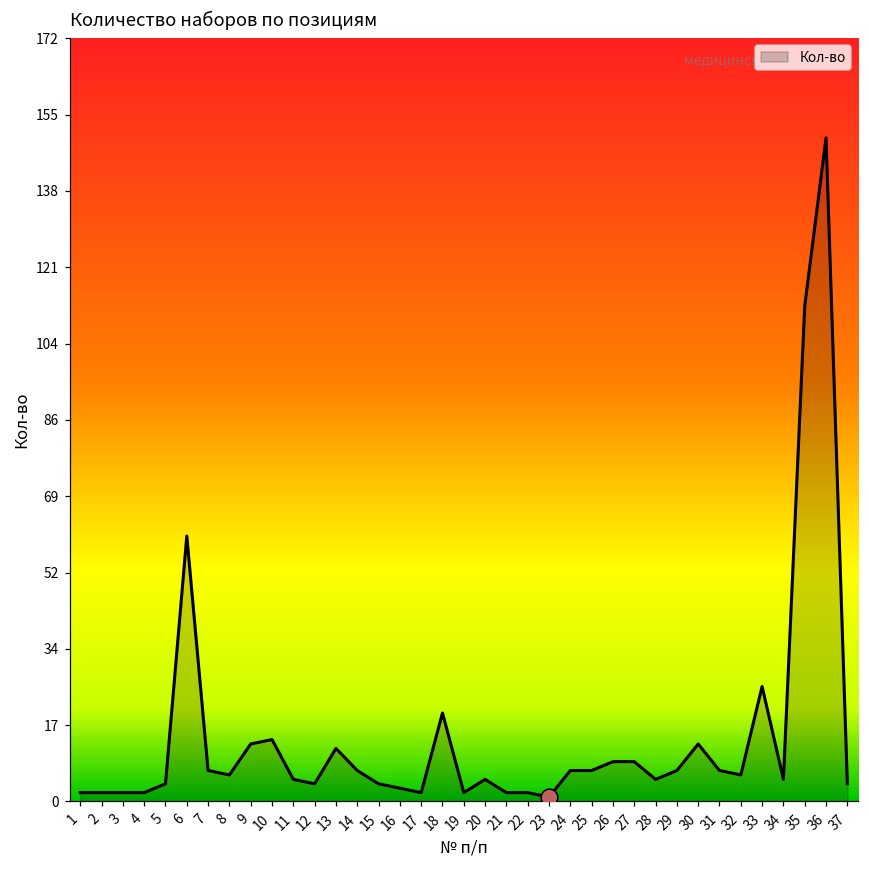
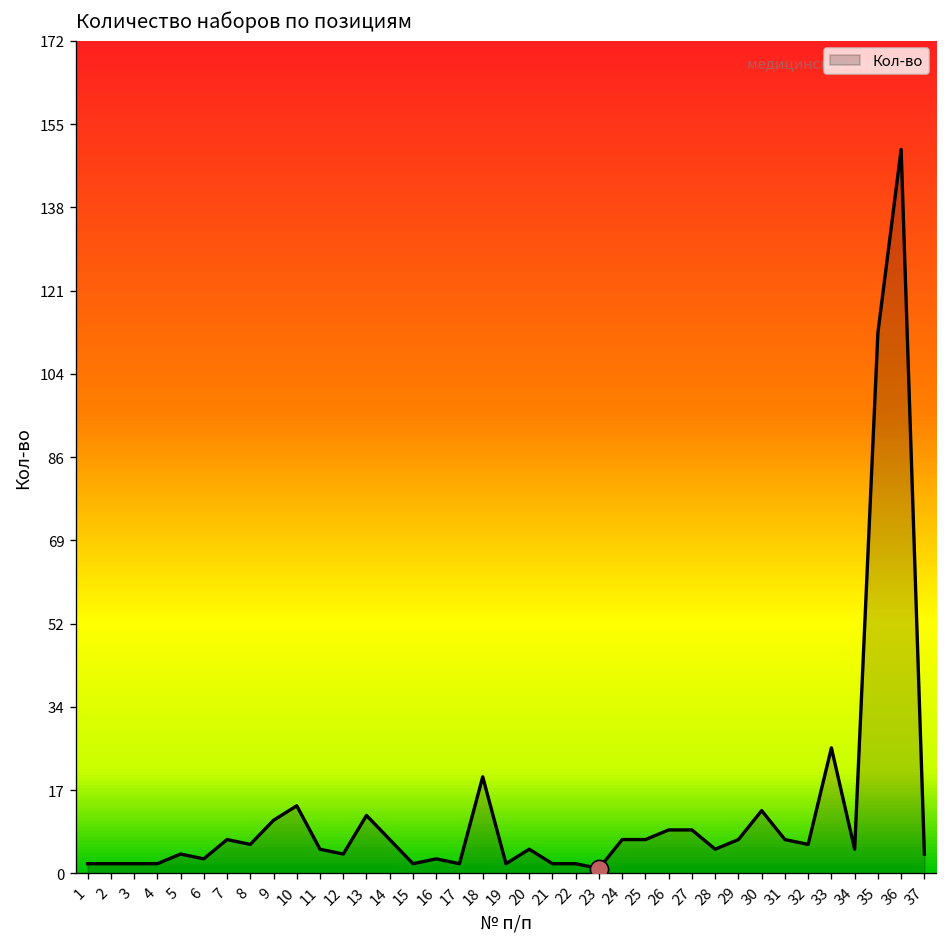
Кол-во, 6: 60 -> 3
Кол-во, 9: 13 -> 11
Кол-во, 15: 4 -> 2
